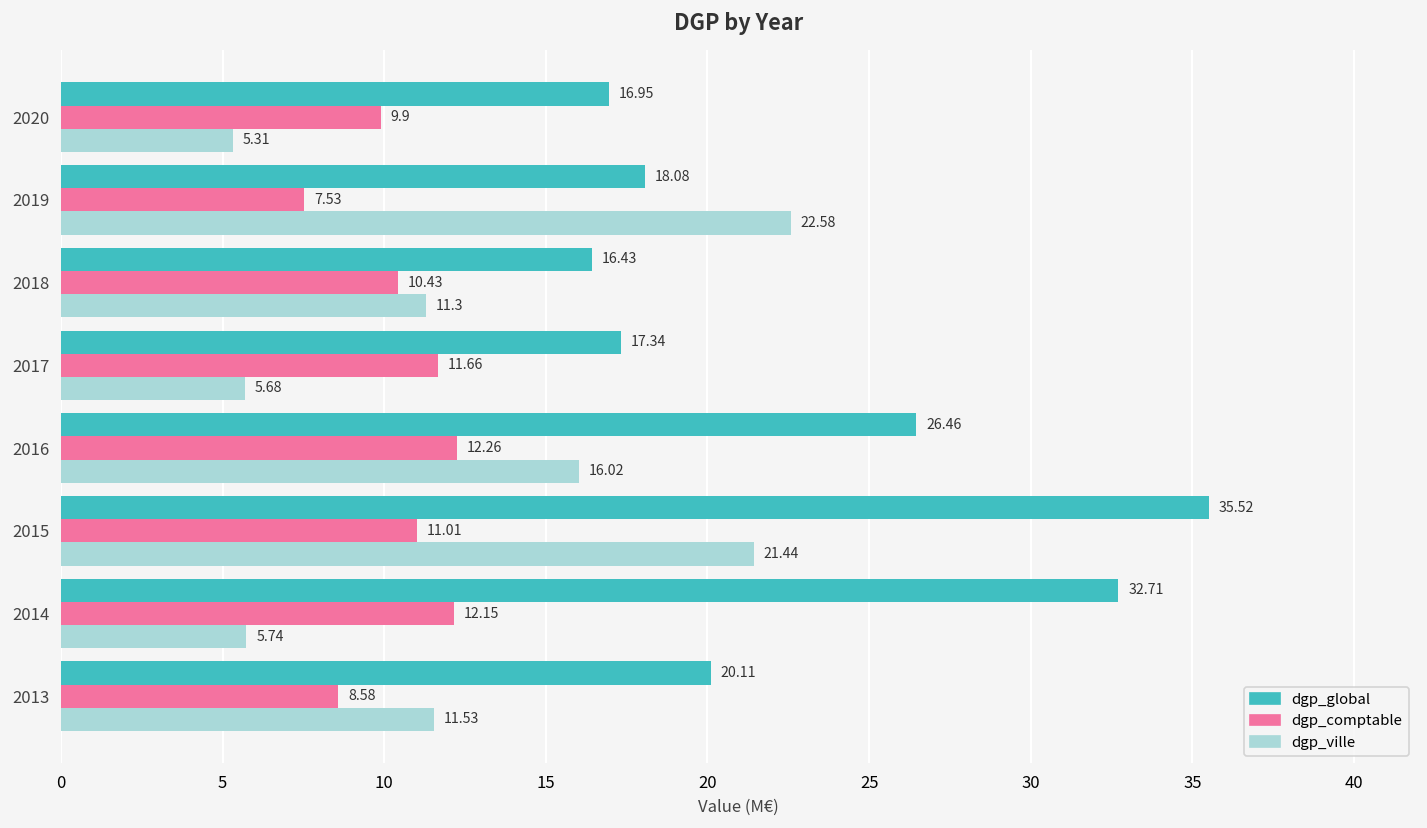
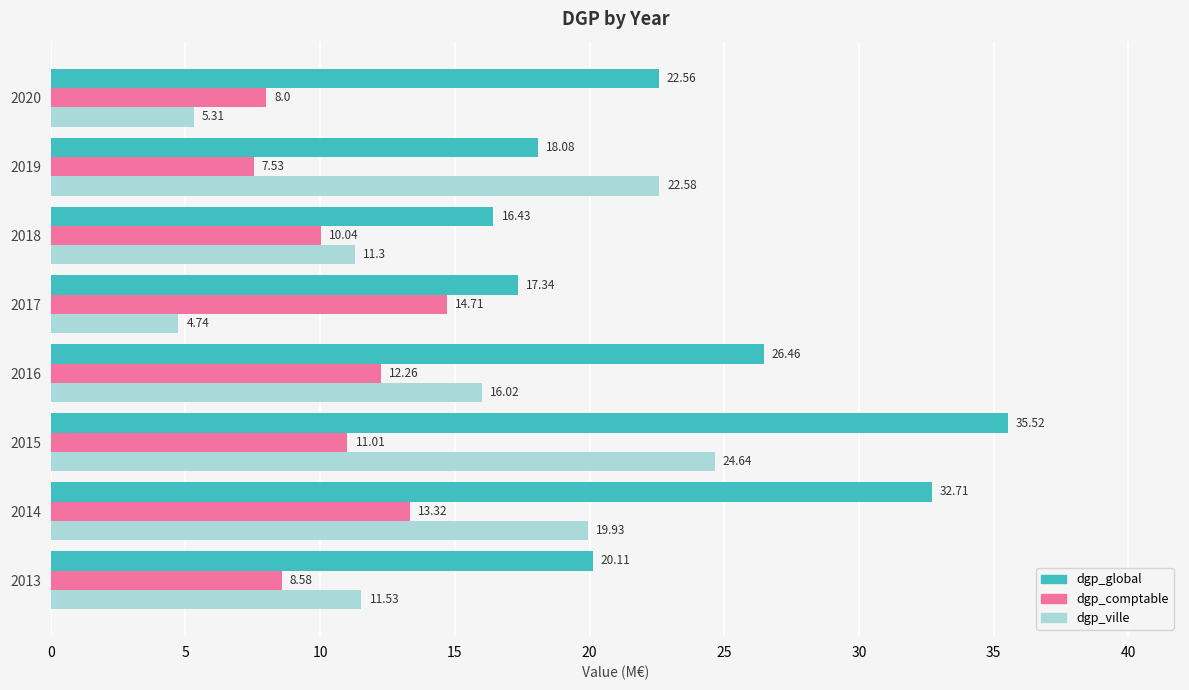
dgp_global, 2020: 16.95 -> 22.56
dgp_comptable, 2020: 9.9 -> 8.0
dgp_comptable, 2018: 10.43 -> 10.04
dgp_comptable, 2017: 11.66 -> 14.71
dgp_ville, 2017: 5.68 -> 4.74
dgp_ville, 2015: 21.44 -> 24.64
dgp_comptable, 2014: 12.15 -> 13.32
dgp_ville, 2014: 5.74 -> 19.93
